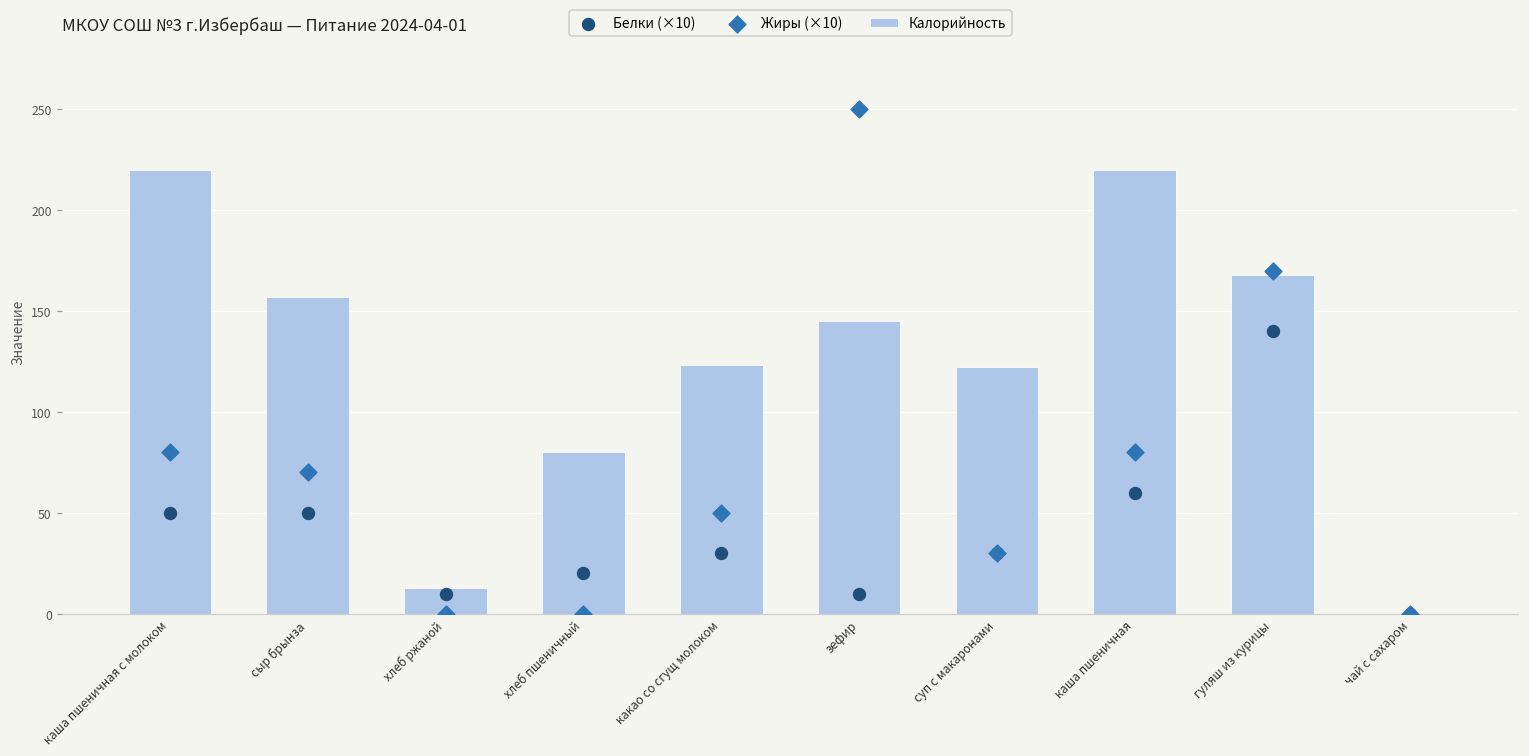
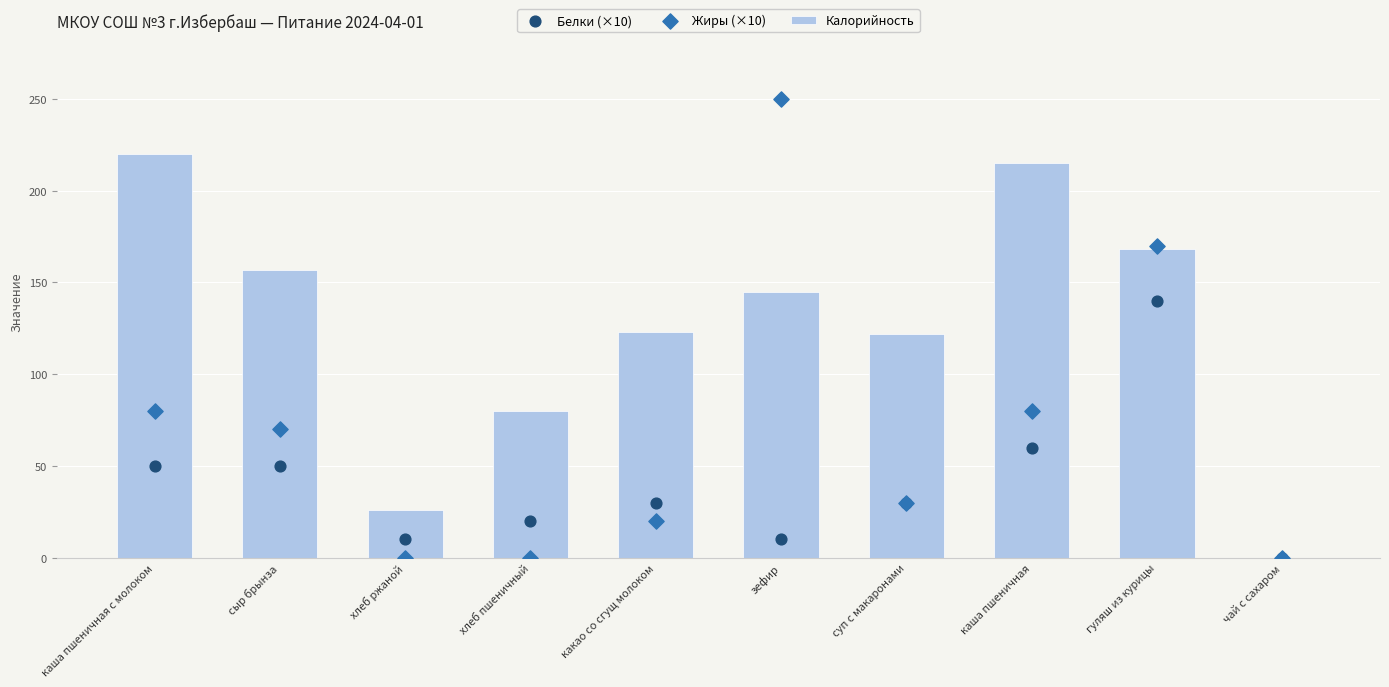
Калорийность, хлеб ржаной: 13 -> 26
Жиры (×10), какао со сгущ молоком: 50 -> 20
Калорийность, каша пшеничная: 220 -> 215
